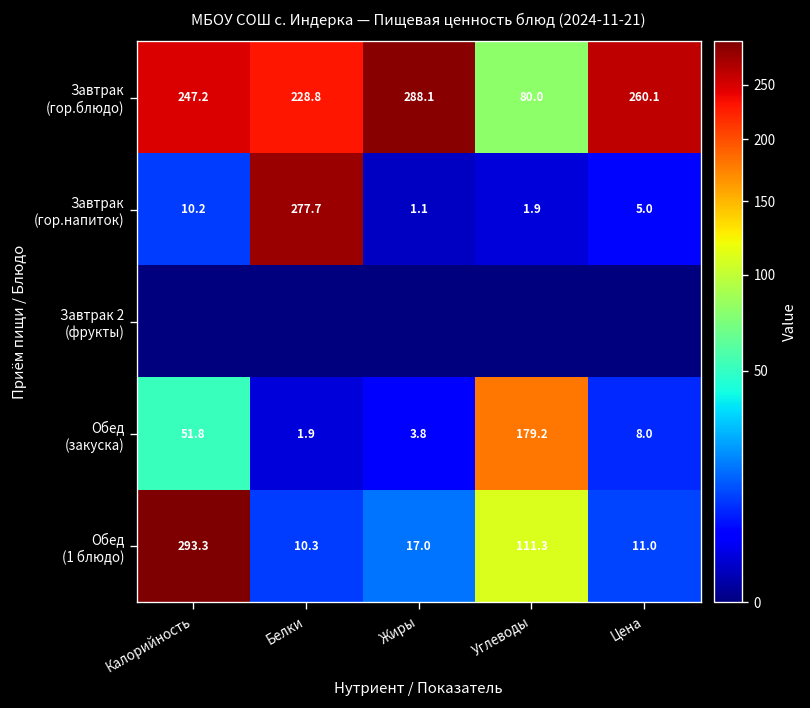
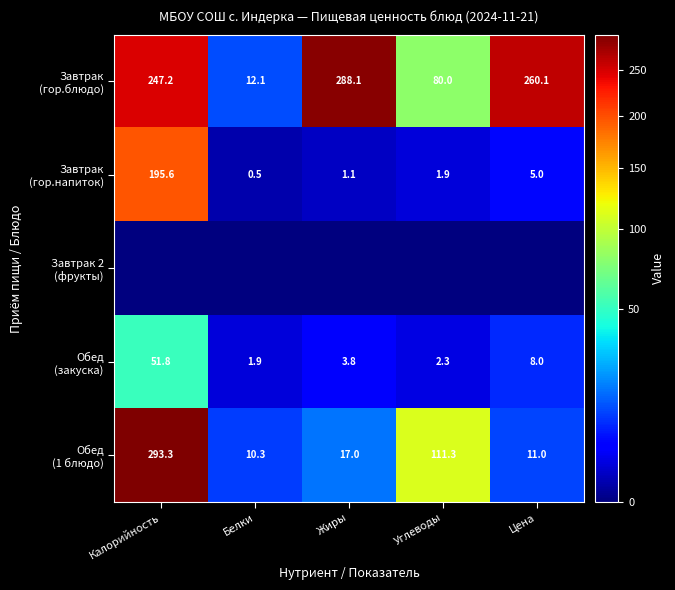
Завтрак (гор.блюдо), Белки: 228.8 -> 12.1
Завтрак (гор.напиток), Калорийность: 10.2 -> 195.6
Завтрак (гор.напиток), Белки: 277.7 -> 0.5
Обед (закуска), Углеводы: 179.2 -> 2.3
